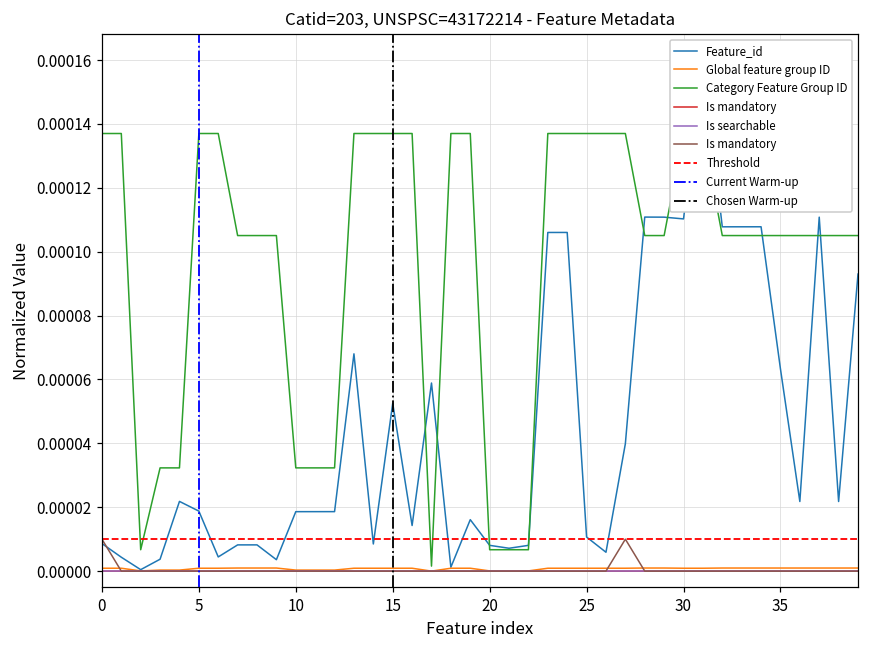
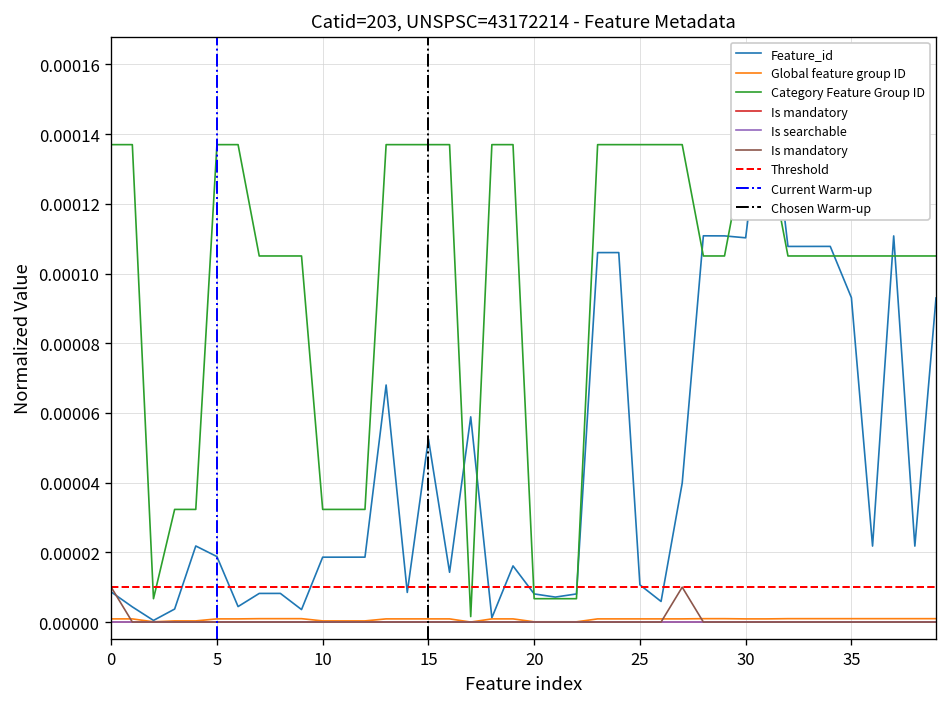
Feature_id, 35: 0.000063 -> 0.000093
